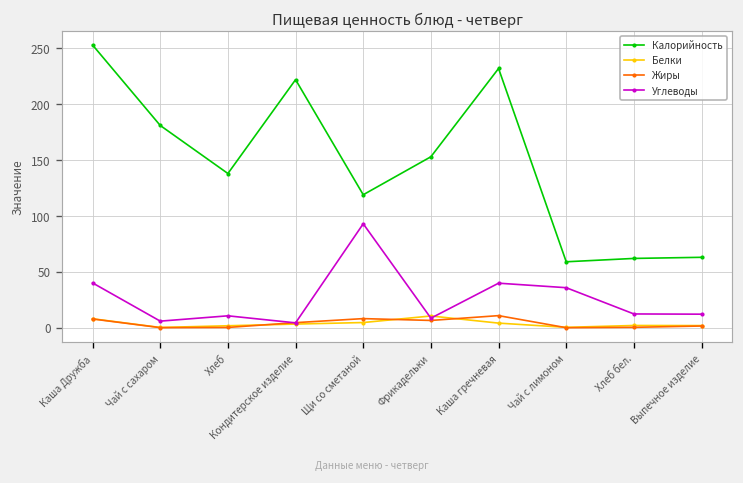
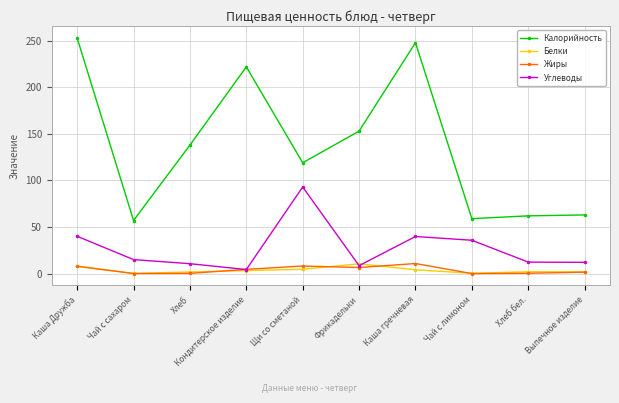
Калорийность, Чай с сахаром: 180 -> 60
Углеводы, Чай с сахаром: 10 -> 20
Калорийность, Каша гречневая: 230 -> 250
